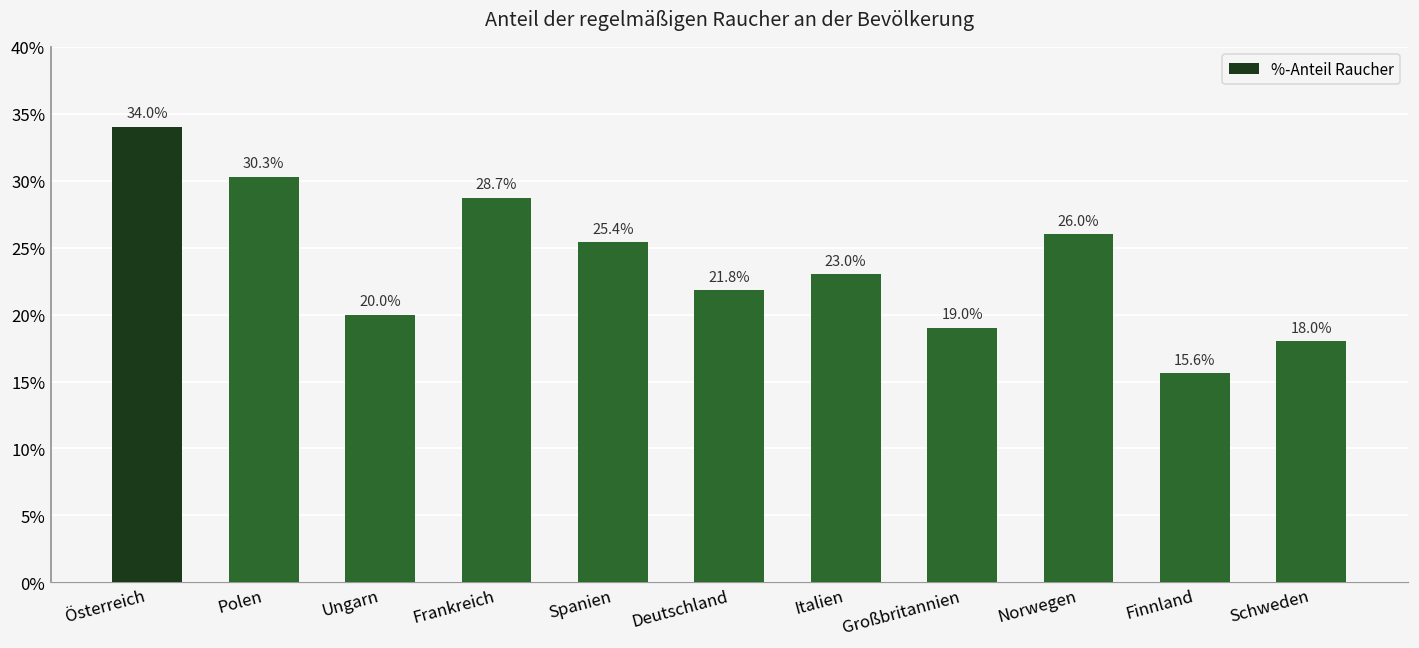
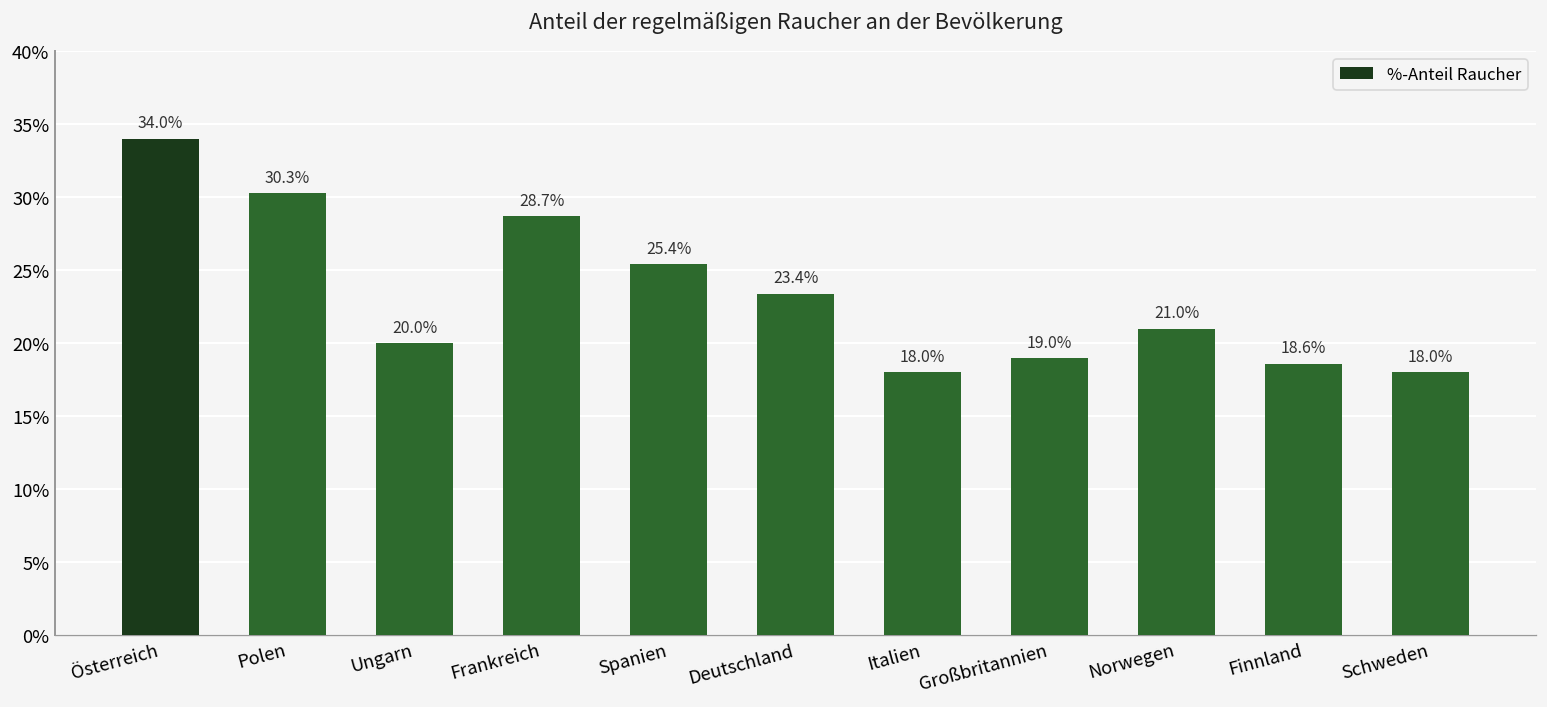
Deutschland: 21.8% -> 23.4%
Italien: 23.0% -> 18.0%
Norwegen: 26.0% -> 21.0%
Finnland: 15.6% -> 18.6%
